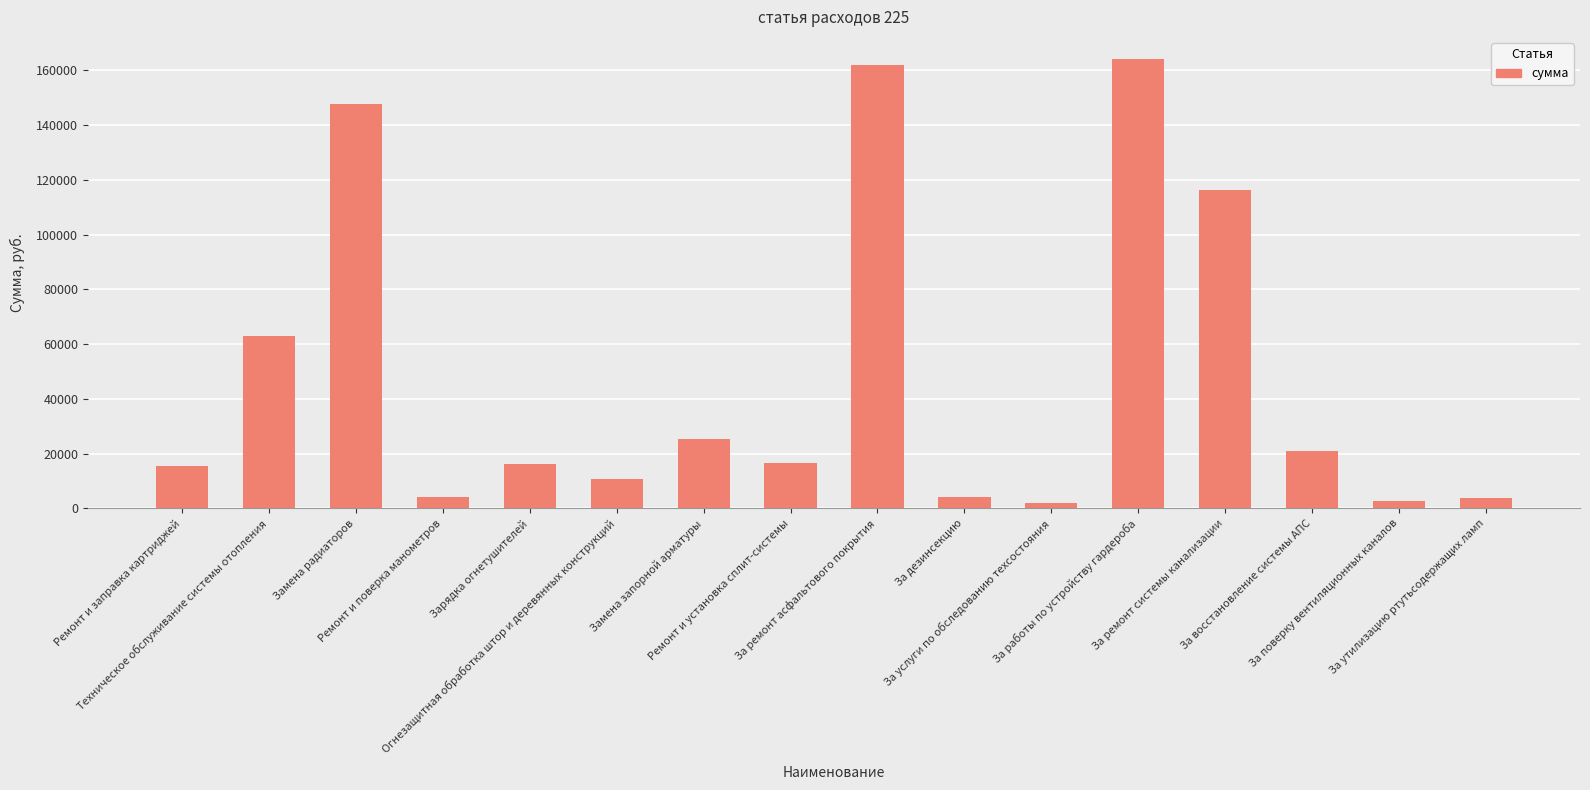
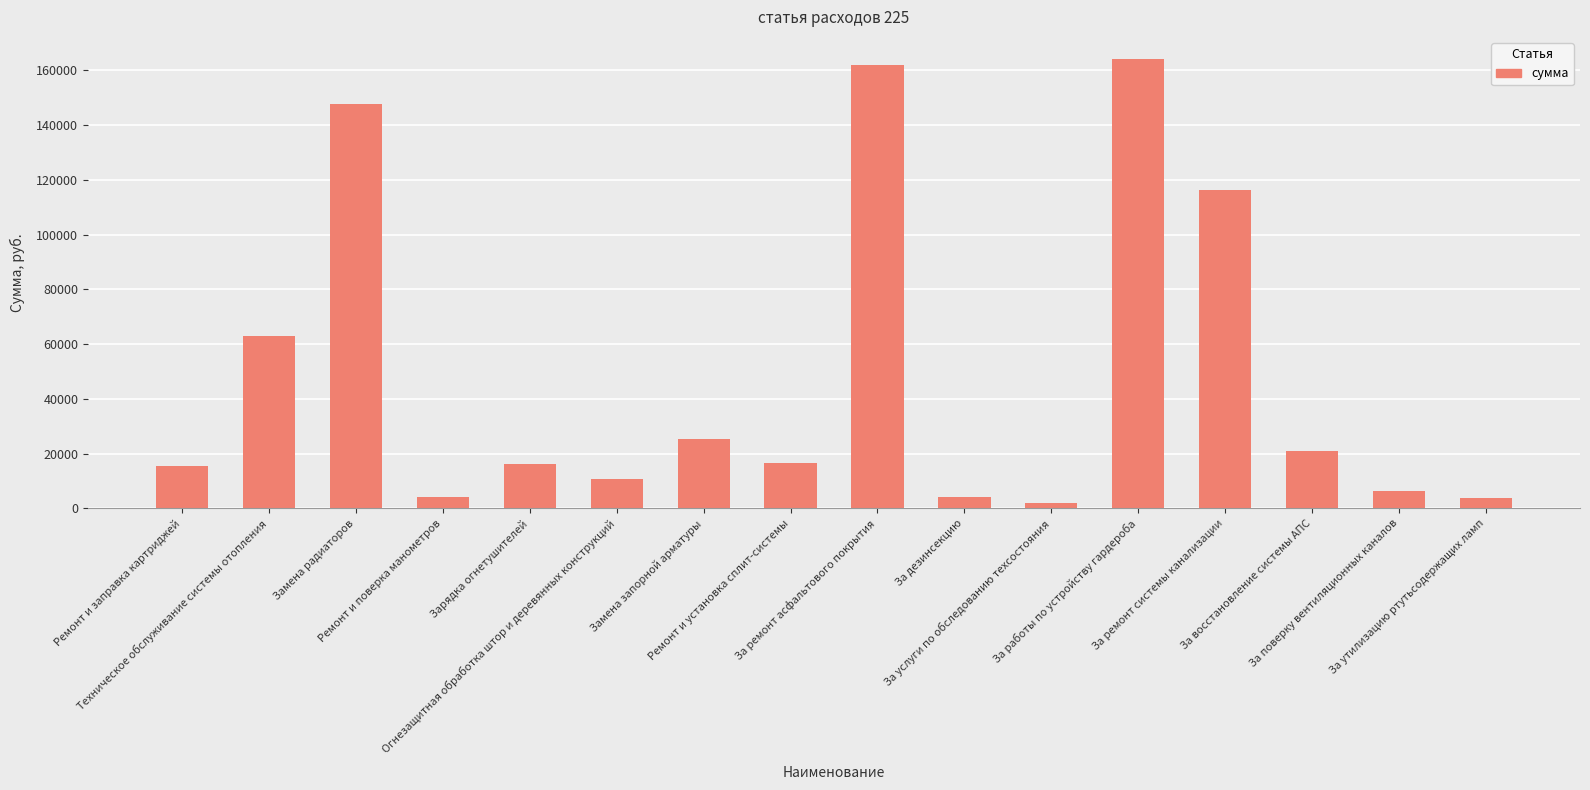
За поверку вентиляционных каналов: 3000 -> 6000
